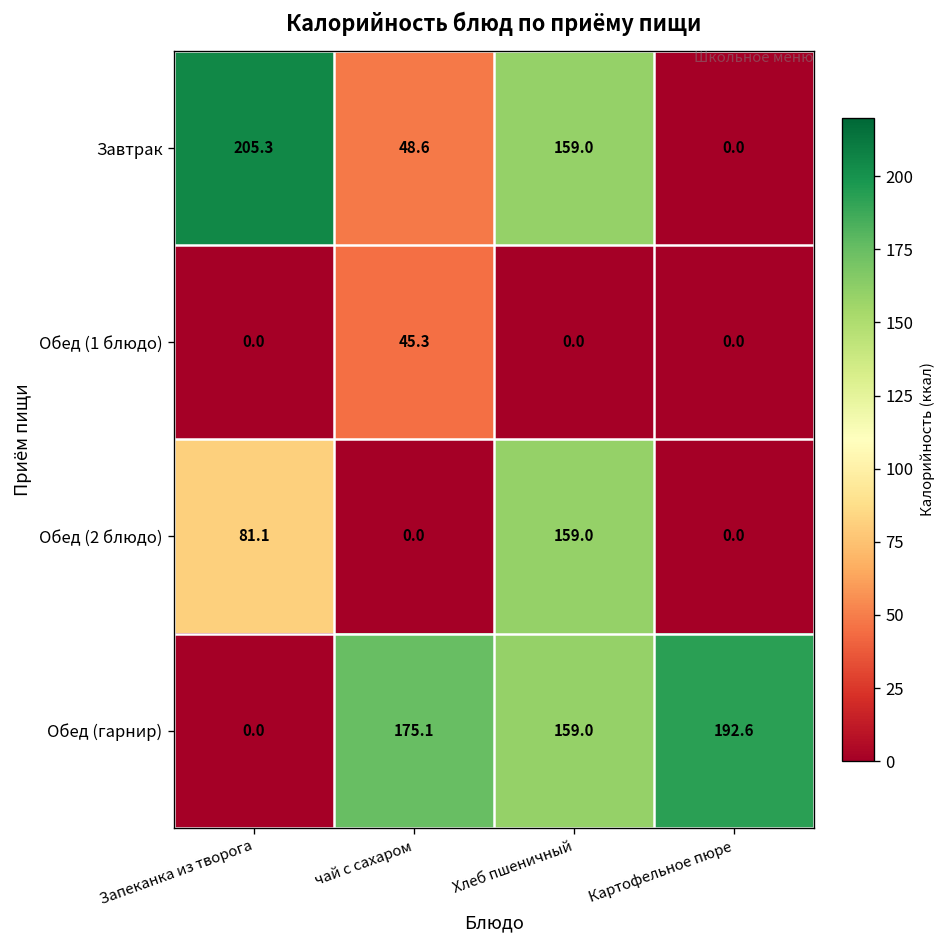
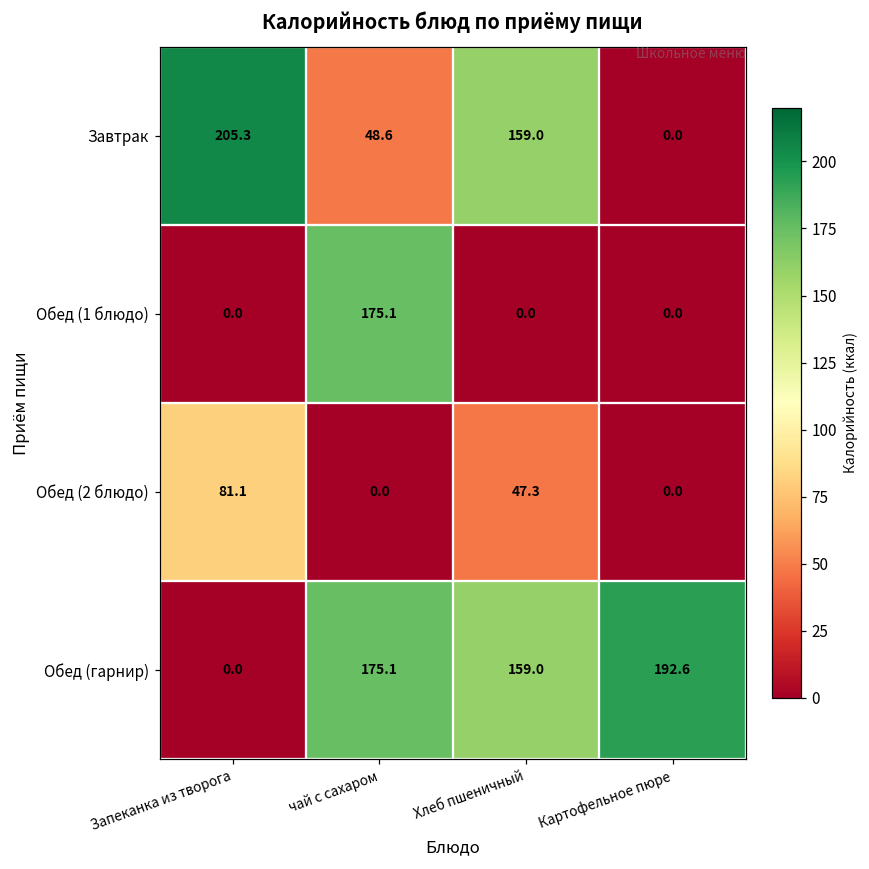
Обед (1 блюдо), чай с сахаром: 45.3 -> 175.1
Обед (2 блюдо), Хлеб пшеничный: 159.0 -> 47.3
